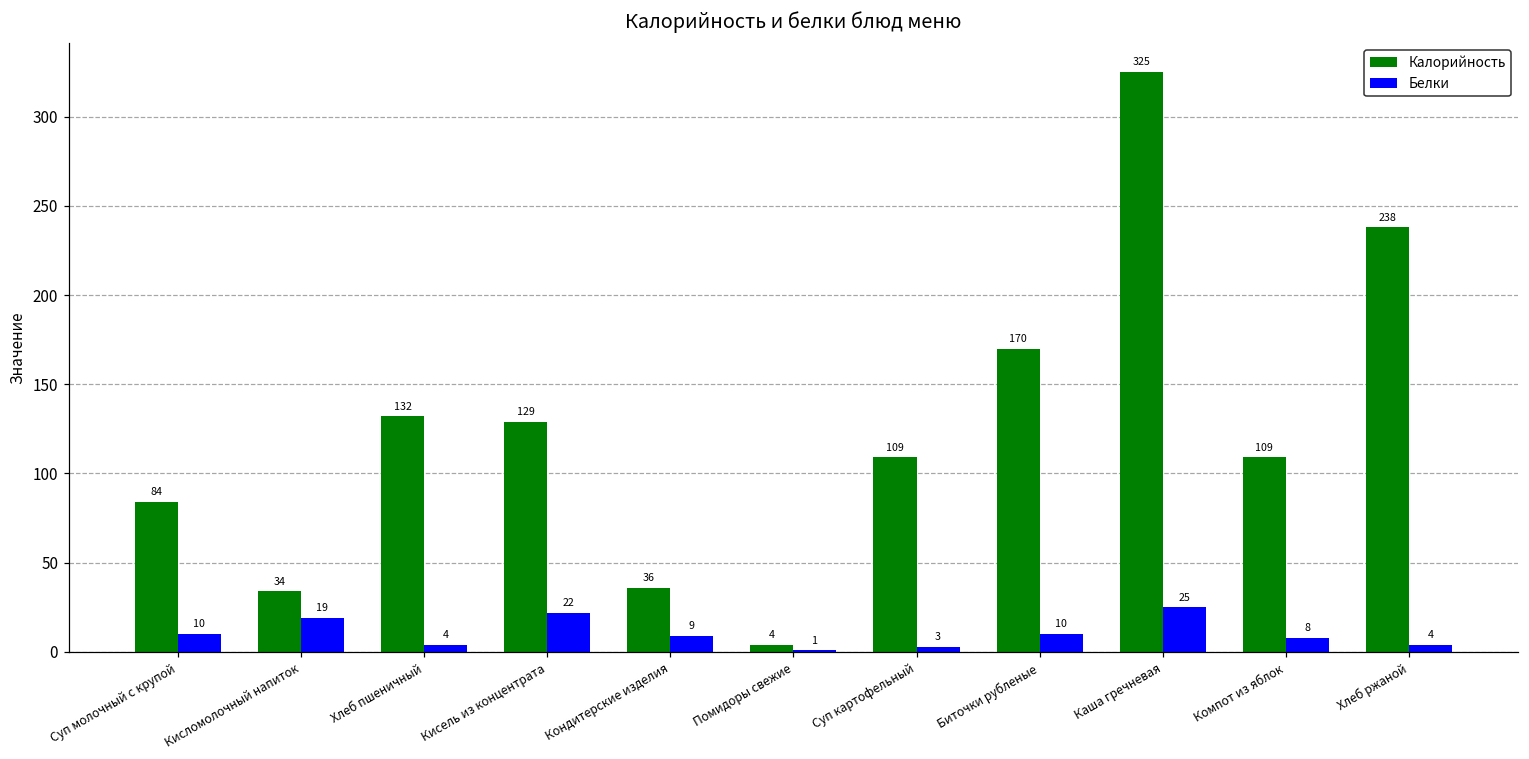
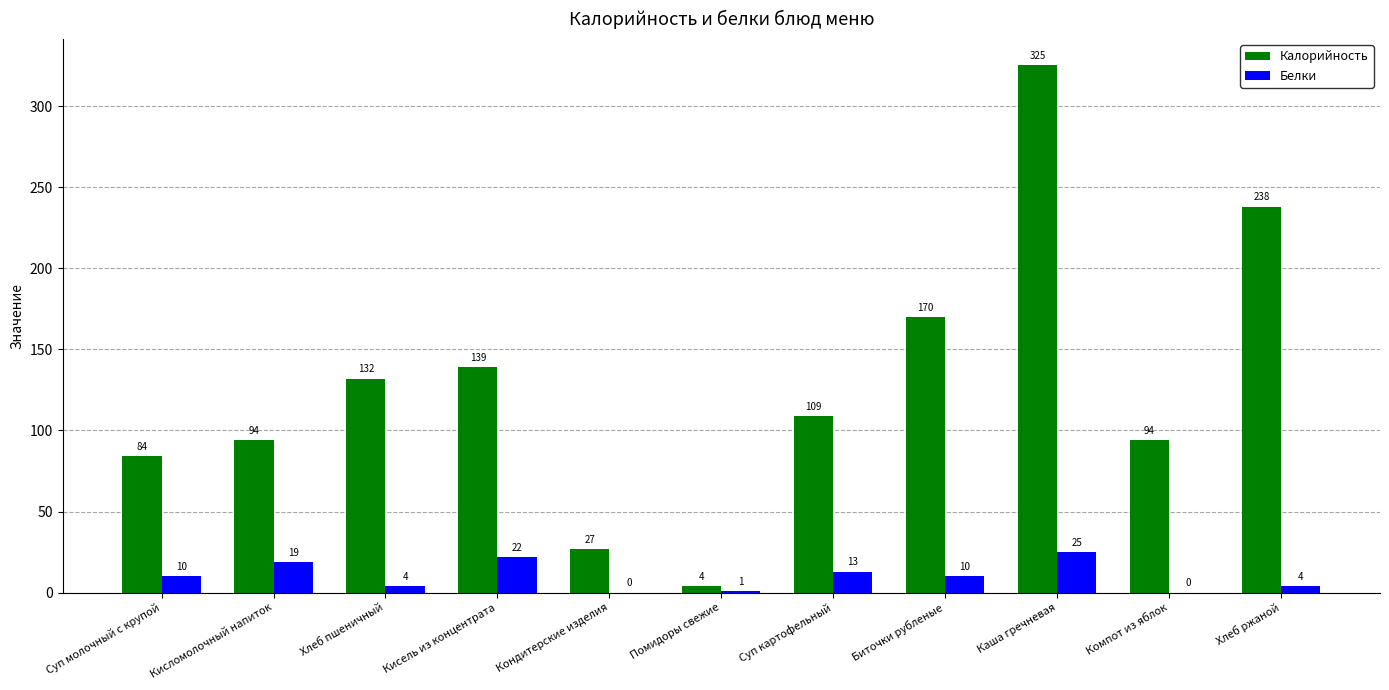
Калорийность, Кисломолочный напиток: 34 -> 94
Калорийность, Кисель из концентрата: 129 -> 139
Калорийность, Кондитерские изделия: 36 -> 27
Белки, Кондитерские изделия: 9 -> 0
Белки, Суп картофельный: 3 -> 13
Калорийность, Компот из яблок: 109 -> 94
Белки, Компот из яблок: 8 -> 0
